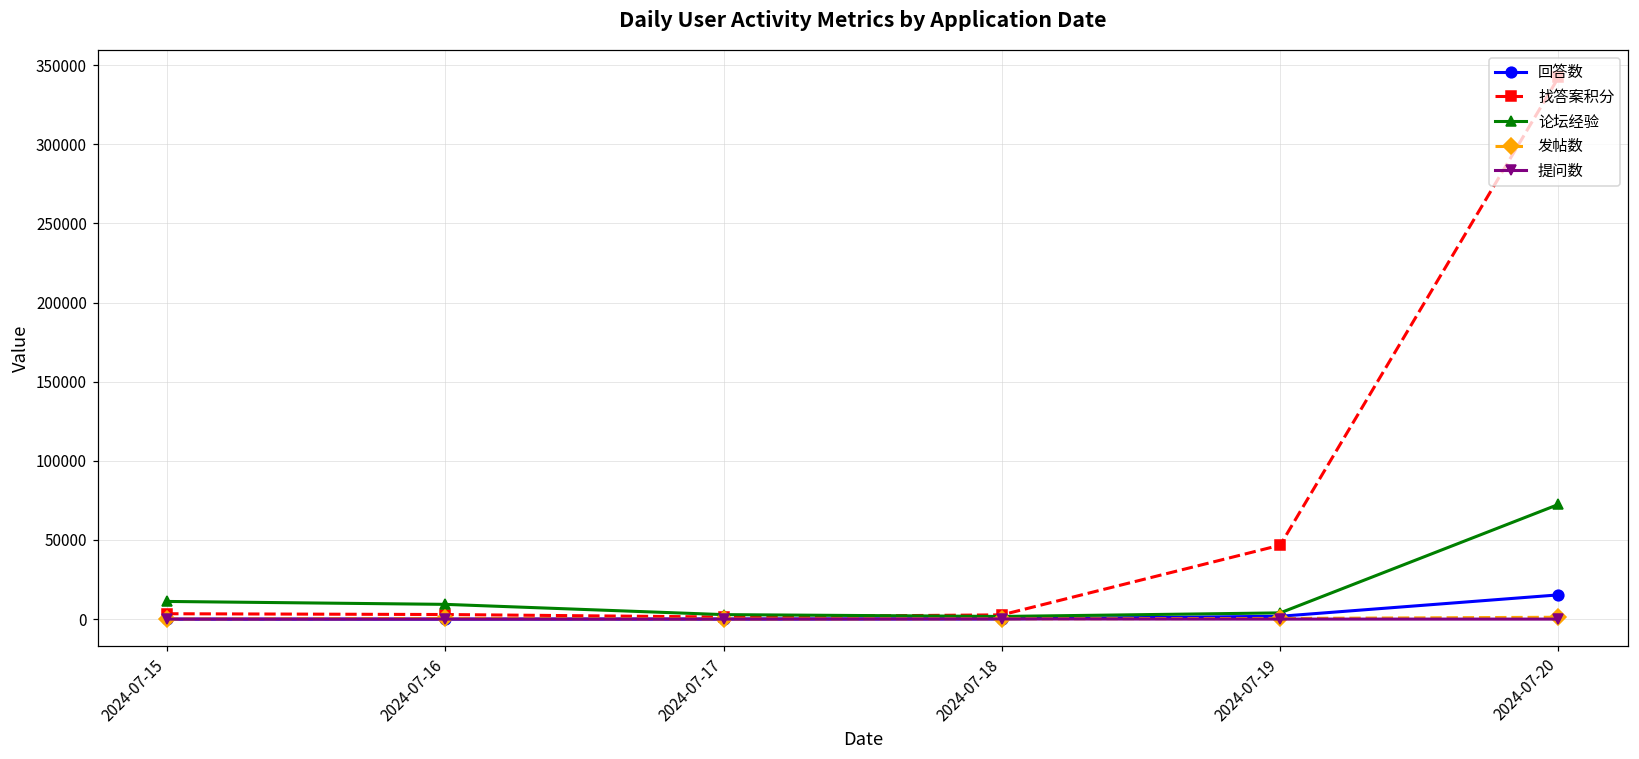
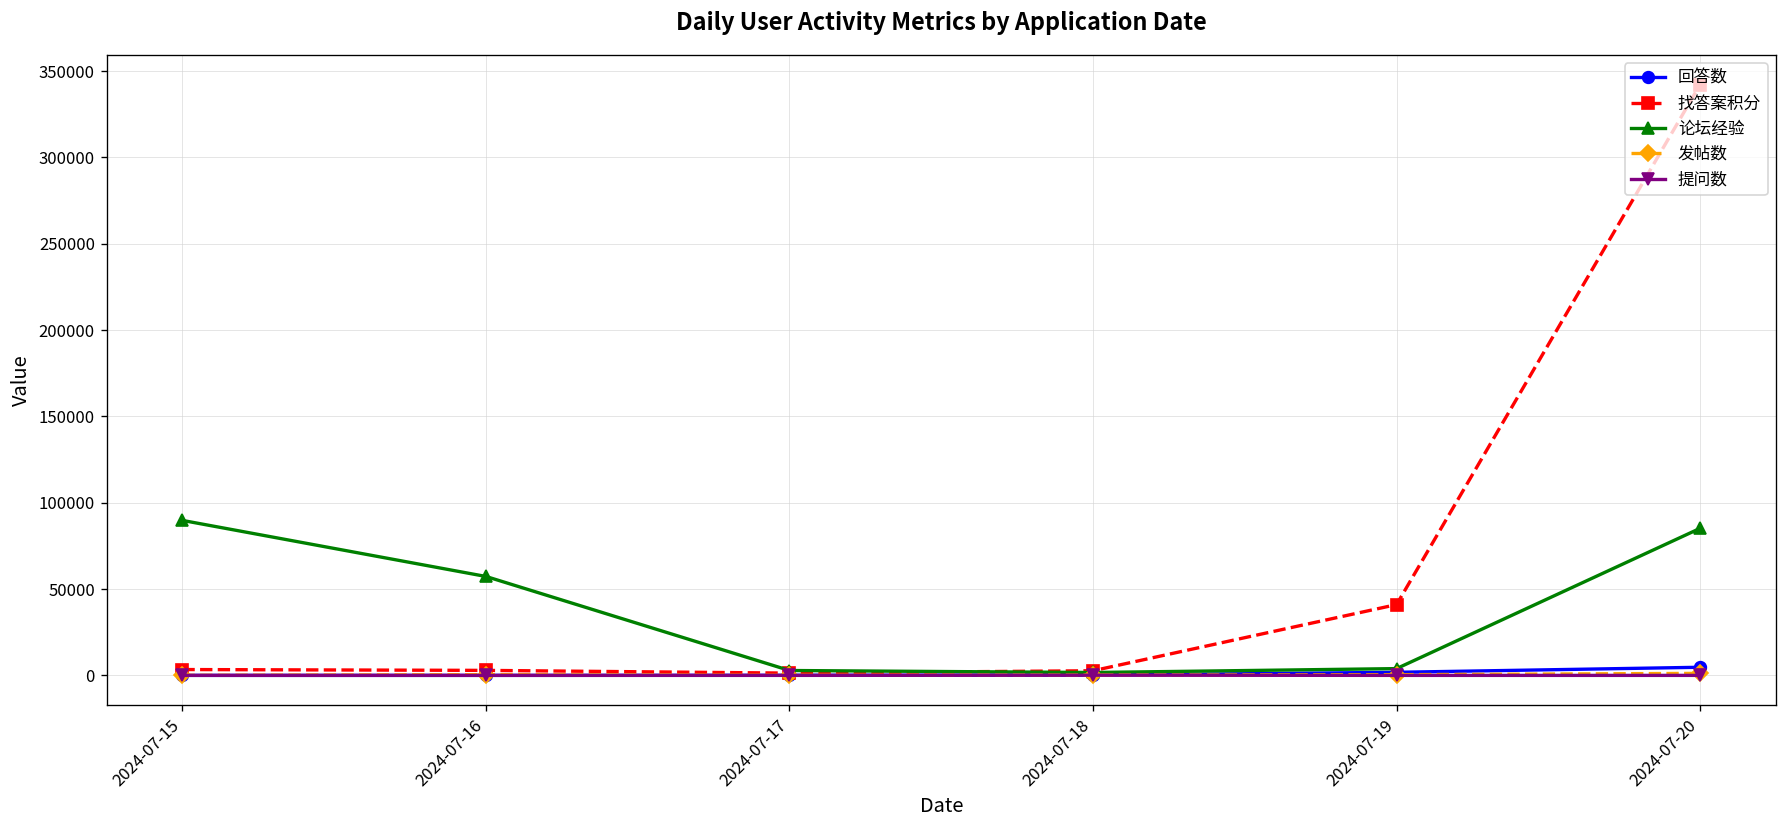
论坛经验, 2024-07-15: 11000 -> 90000
论坛经验, 2024-07-16: 9000 -> 57000
找答案积分, 2024-07-19: 47000 -> 41000
回答数, 2024-07-20: 15000 -> 5000
论坛经验, 2024-07-20: 72000 -> 85000
